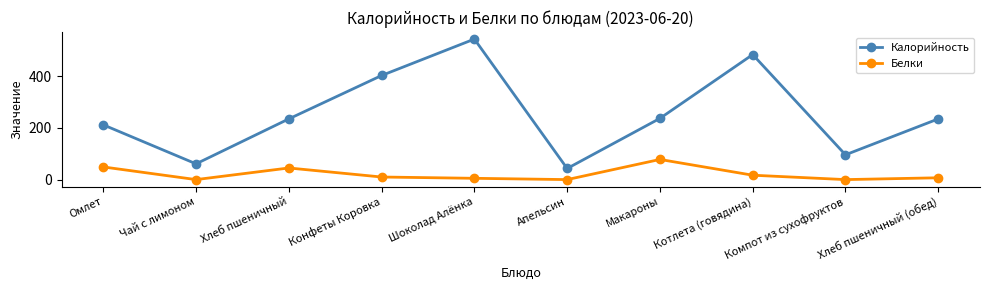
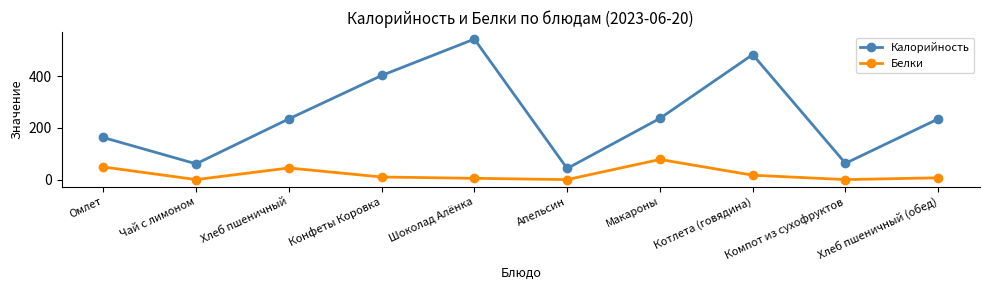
Калорийность, Омлет: 210 -> 160
Калорийность, Компот из сухофруктов: 100 -> 60
